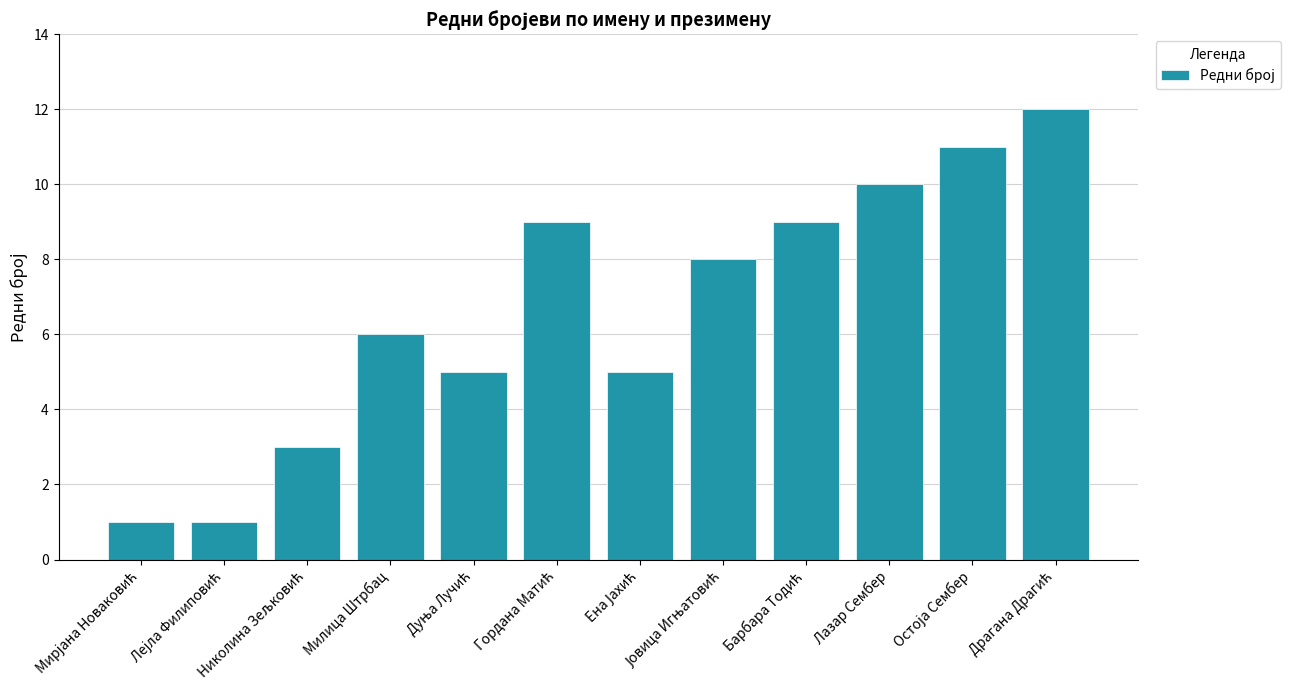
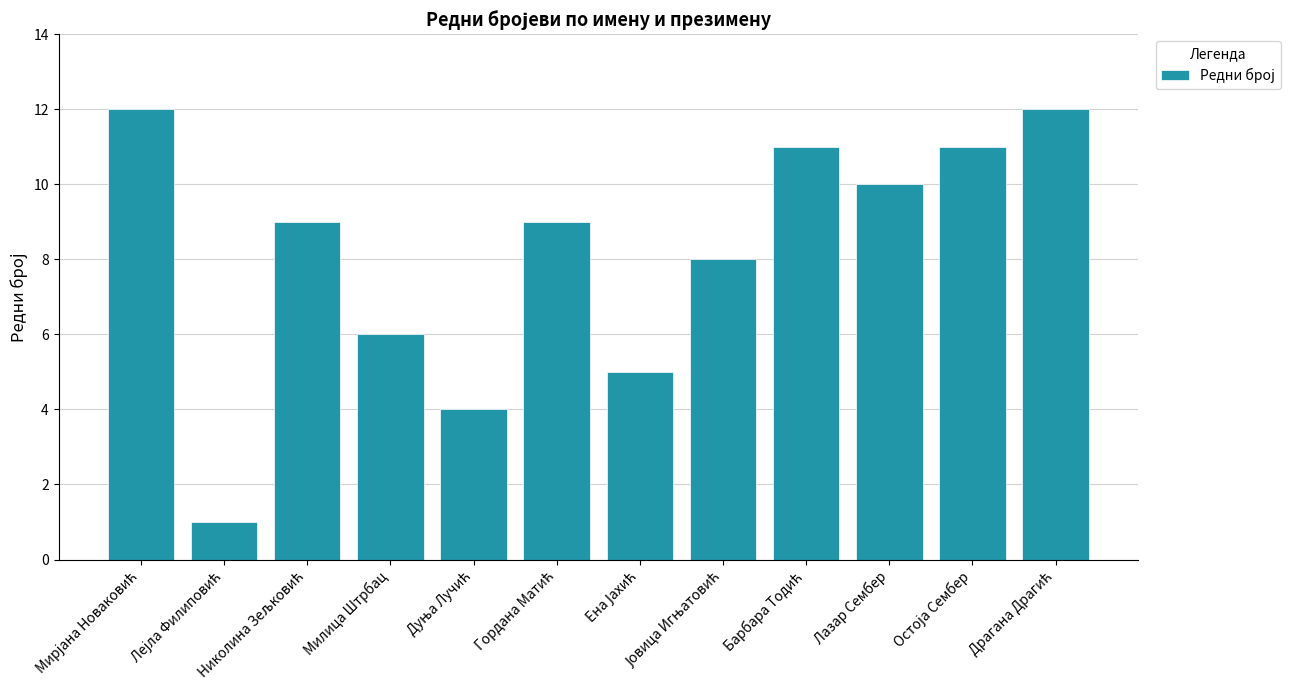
Мирјана Новаковић: 1 -> 12
Николина Зељковић: 3 -> 9
Дуња Лучић: 5 -> 4
Барбара Тодић: 9 -> 11
